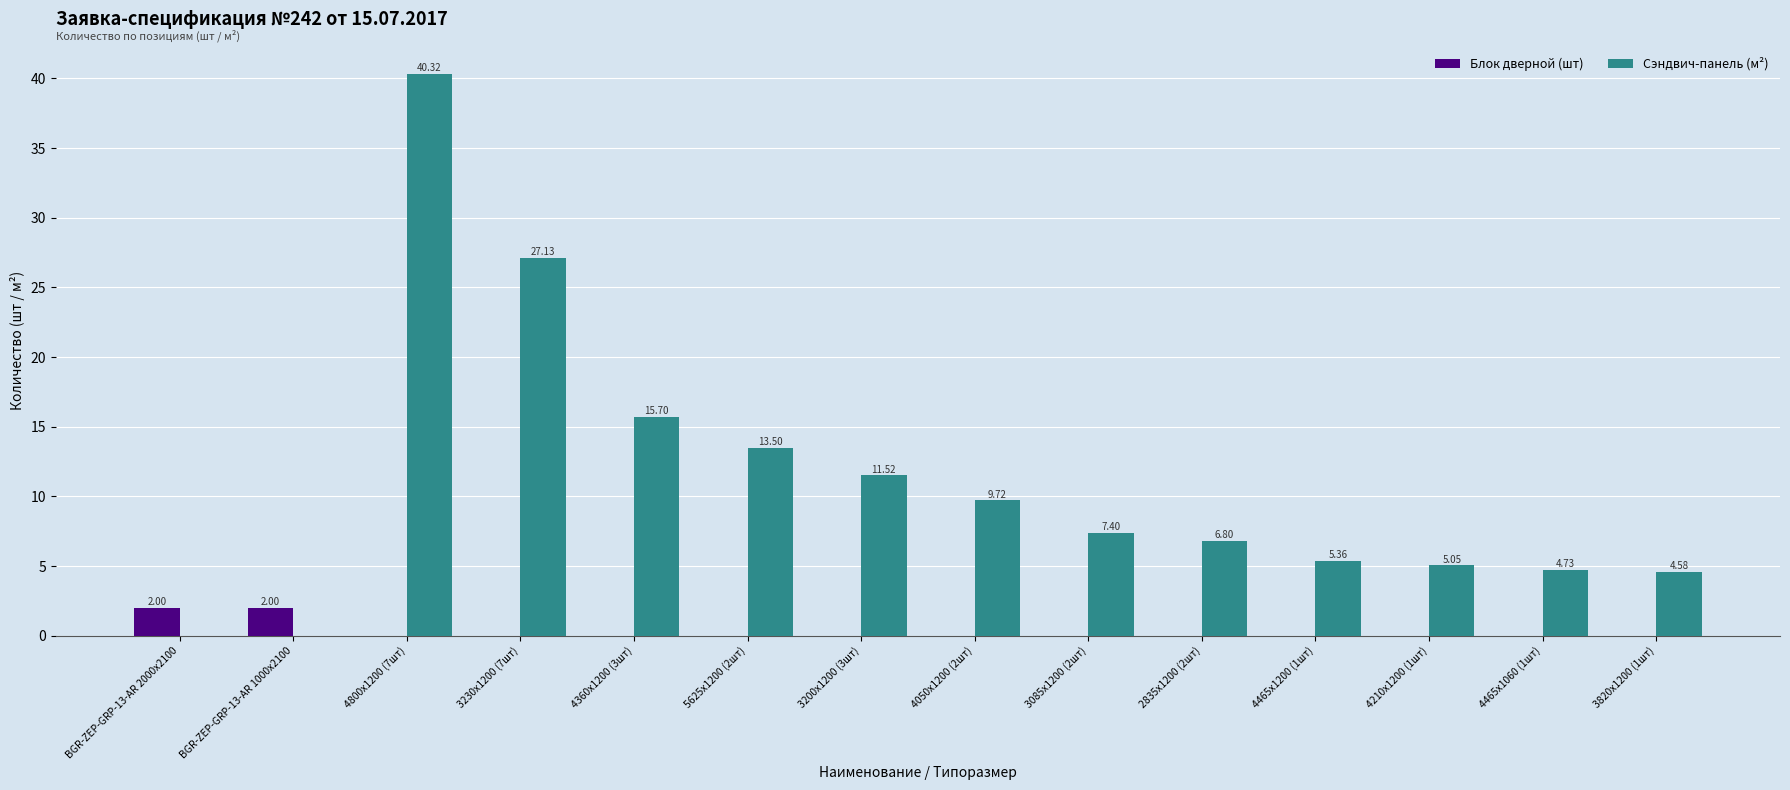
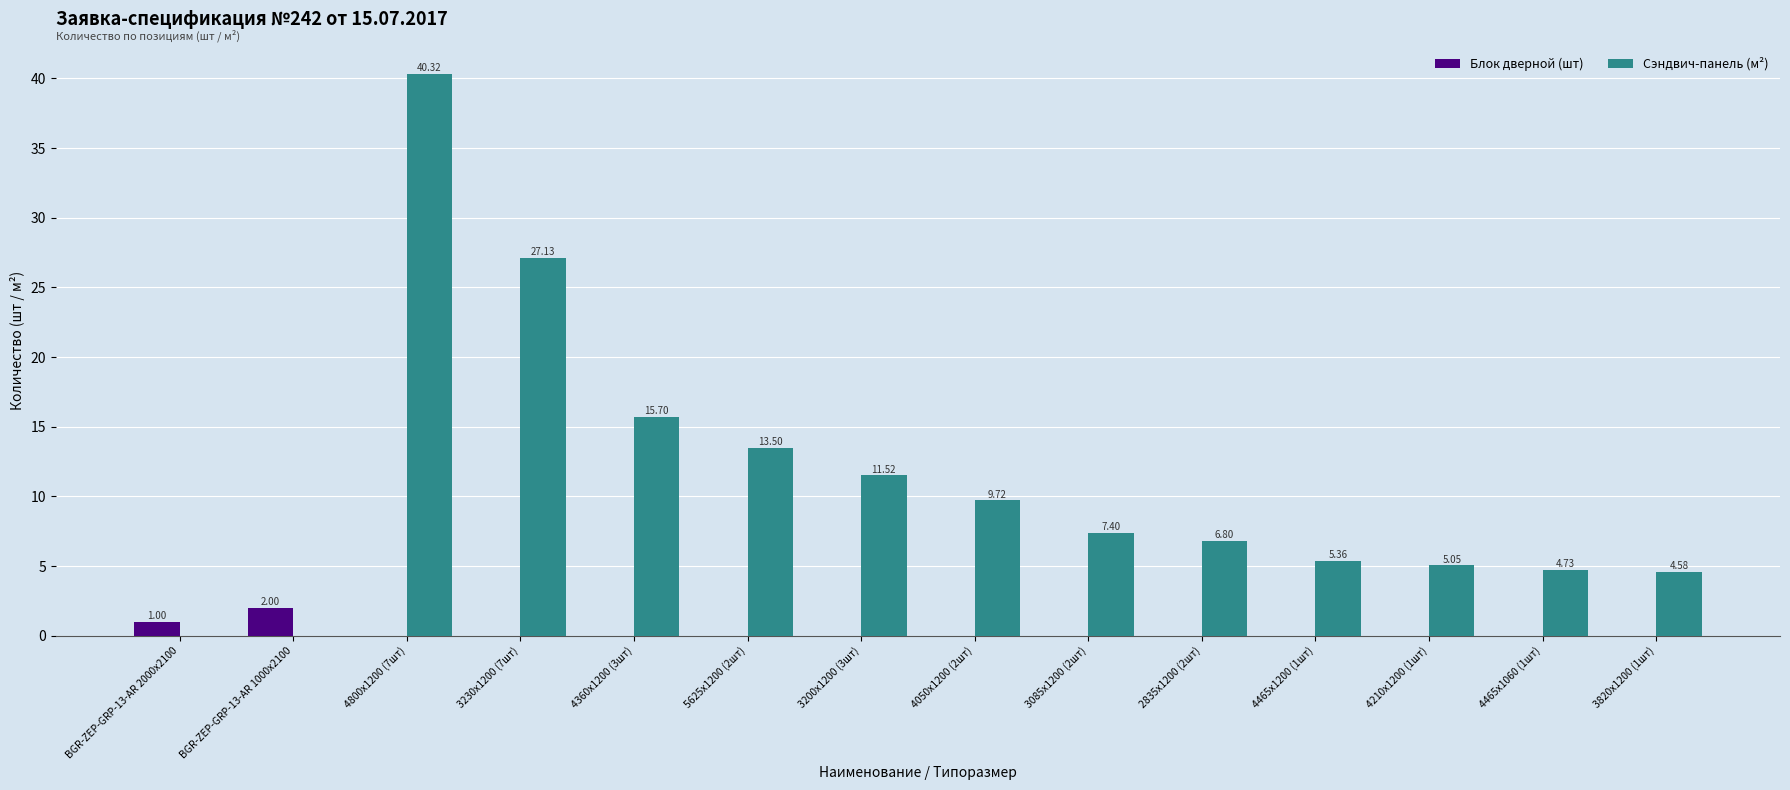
Блок дверной (шт), BGR-ZEP-GRP-13-AR 2000x2100: 2.00 -> 1.00
